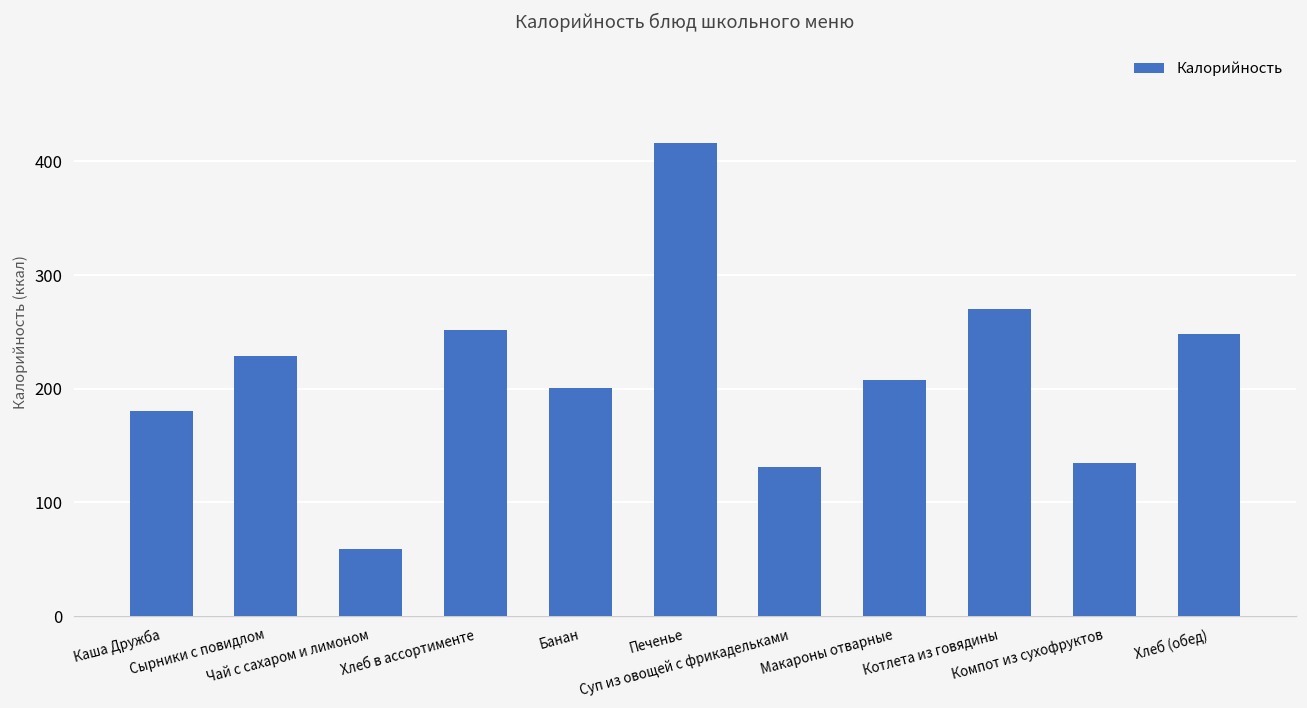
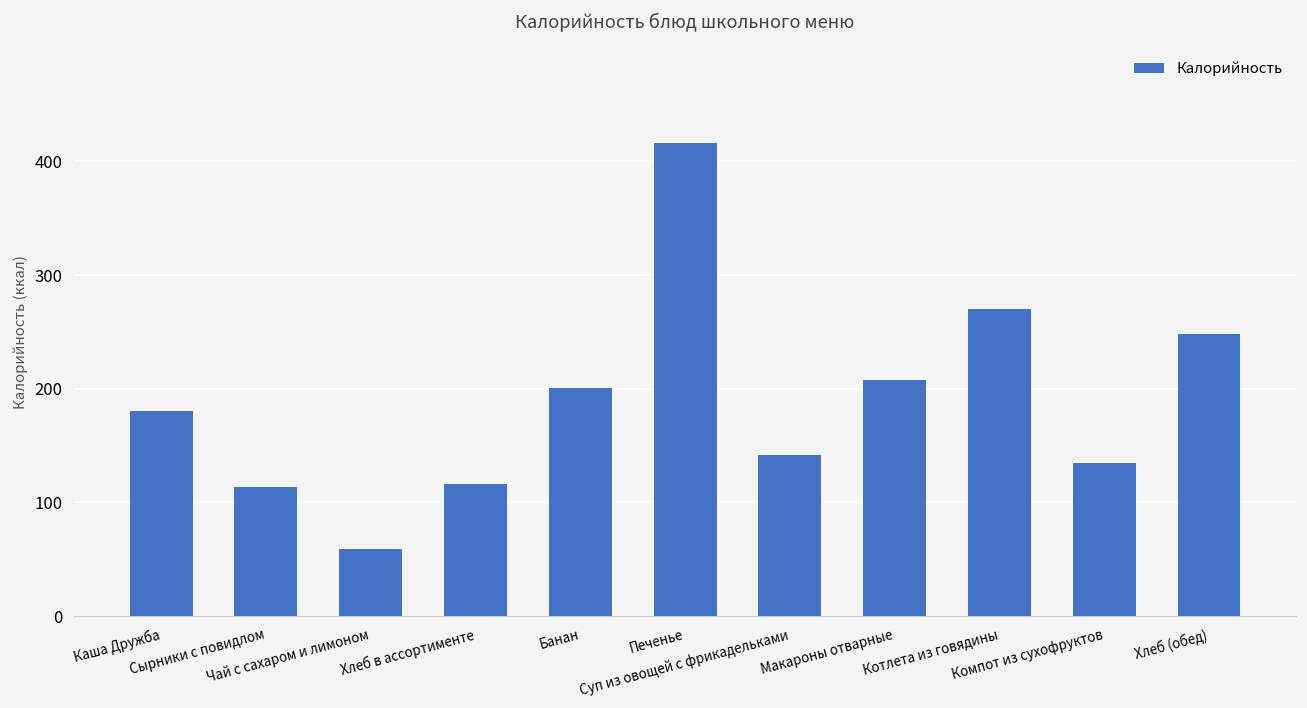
Сырники с повидлом: 230 -> 110
Хлеб в ассортименте: 250 -> 120
Суп из овощей с фрикадельками: 130 -> 140
